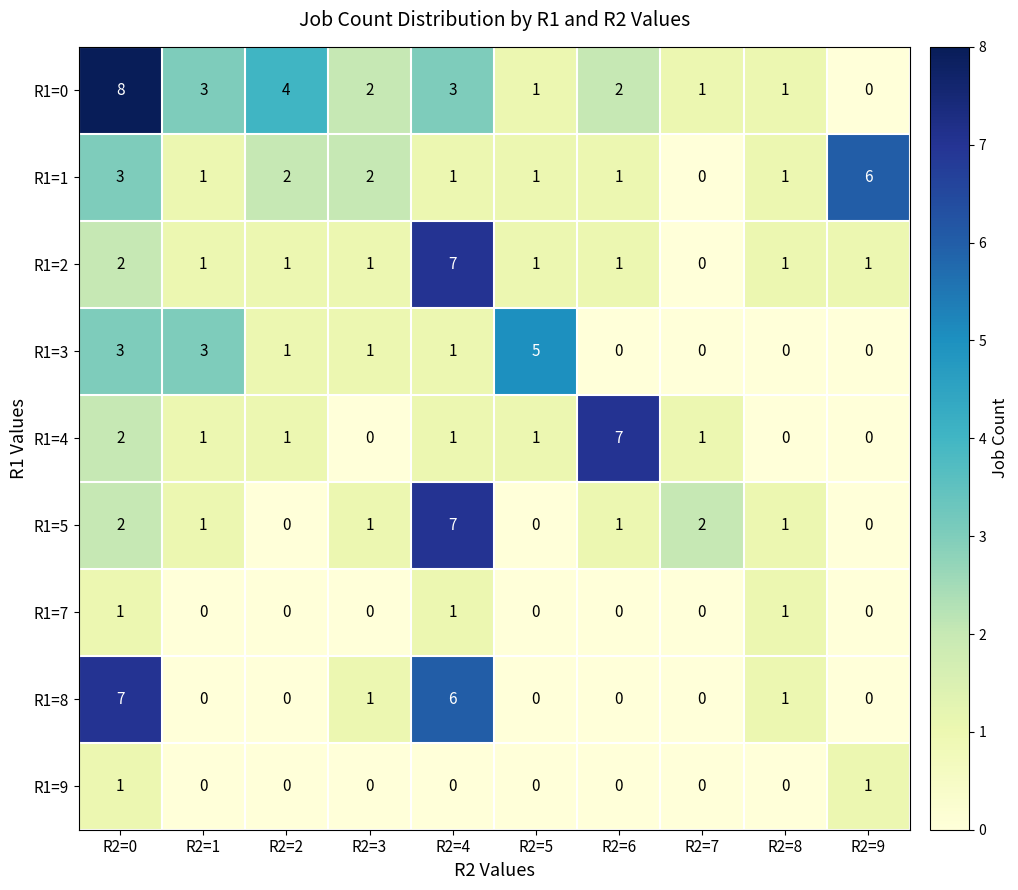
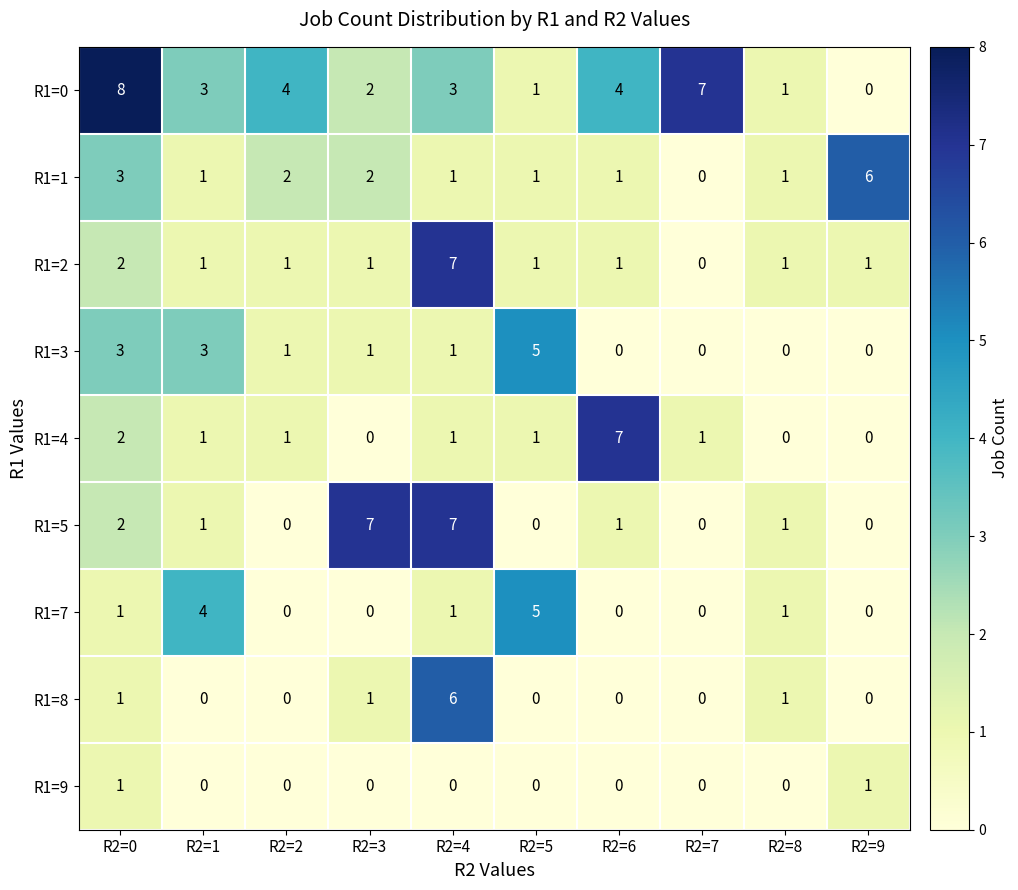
R1=0, R2=6: 2 -> 4
R1=0, R2=7: 1 -> 7
R1=5, R2=3: 1 -> 7
R1=5, R2=7: 2 -> 0
R1=7, R2=1: 0 -> 4
R1=7, R2=5: 0 -> 5
R1=8, R2=0: 7 -> 1
